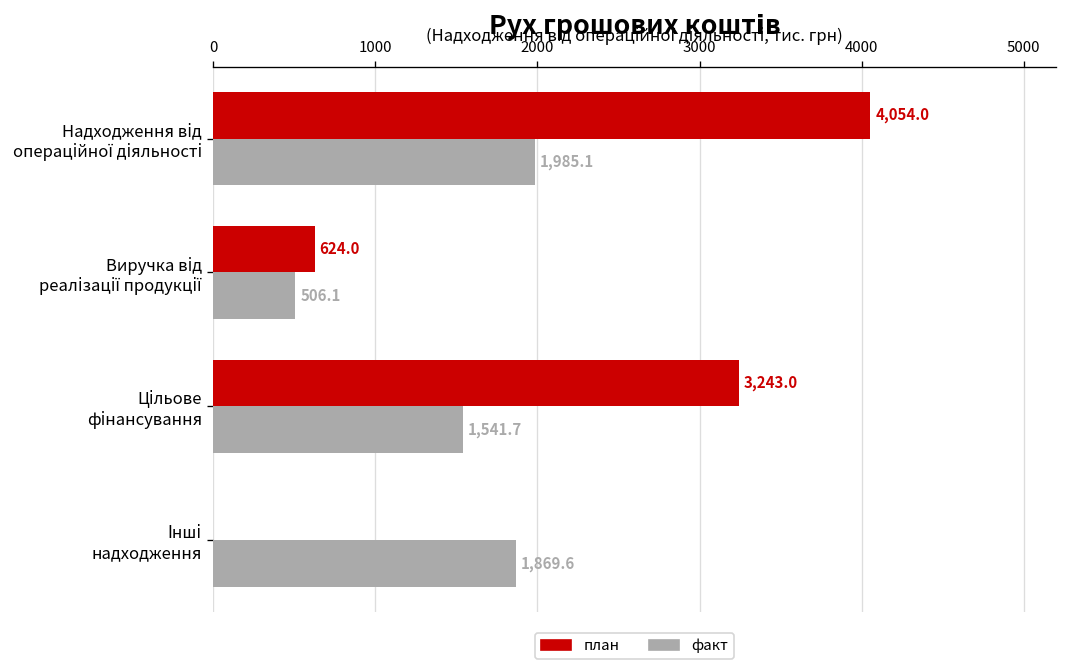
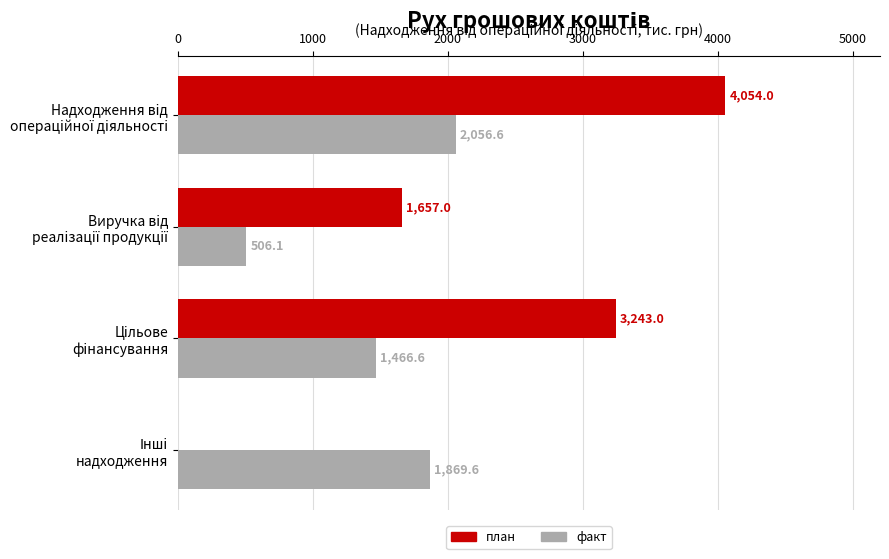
факт, Надходження від операційної діяльності: 1,985.1 -> 2,056.6
план, Виручка від реалізації продукції: 624.0 -> 1,657.0
факт, Цільове фінансування: 1,541.7 -> 1,466.6
